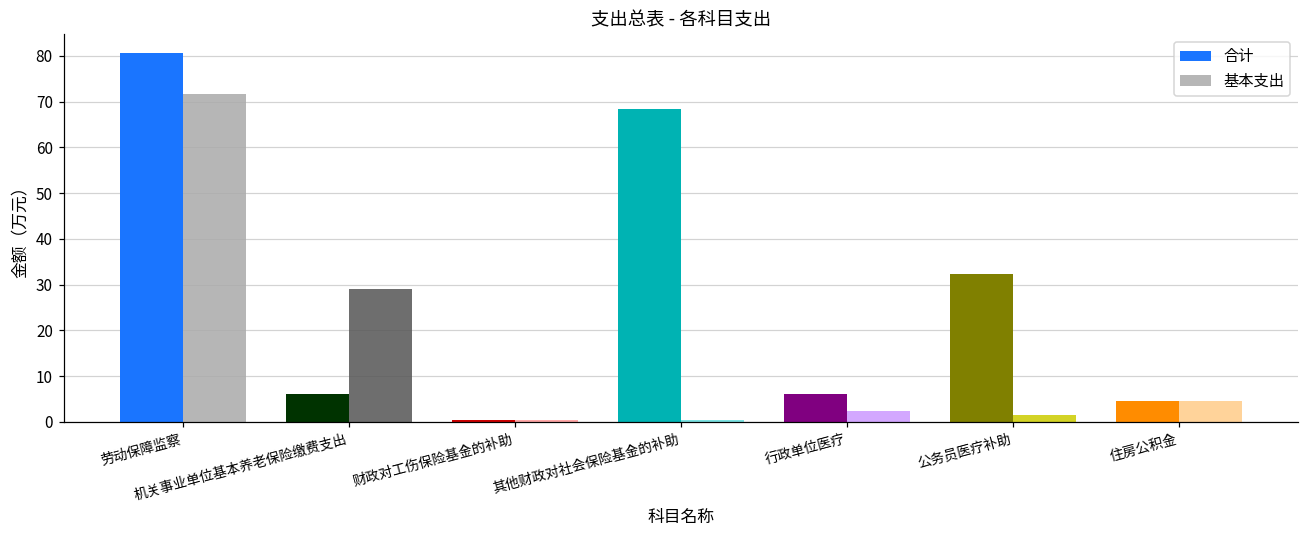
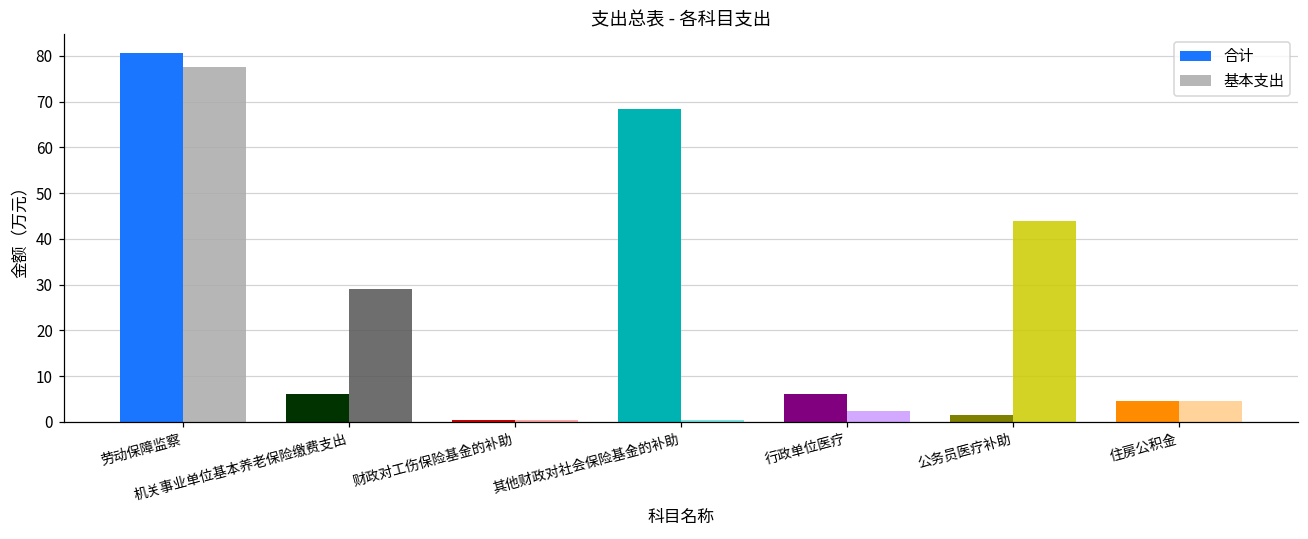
基本支出, 劳动保障监察: 72 -> 78
合计, 公务员医疗补助: 32 -> 2
基本支出, 公务员医疗补助: 2 -> 44
